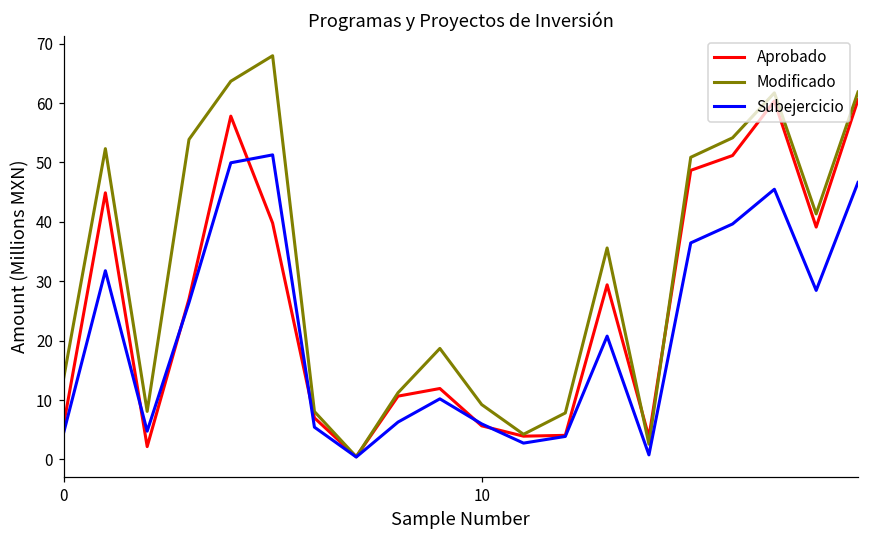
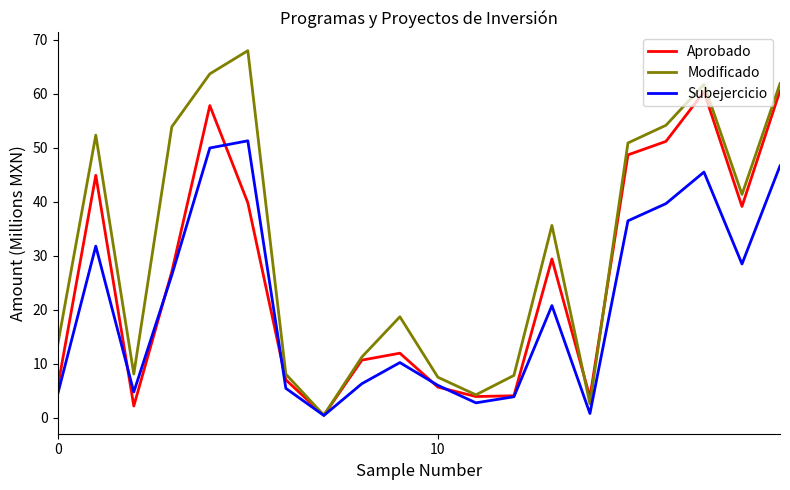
Modificado, 10: 9 -> 7
